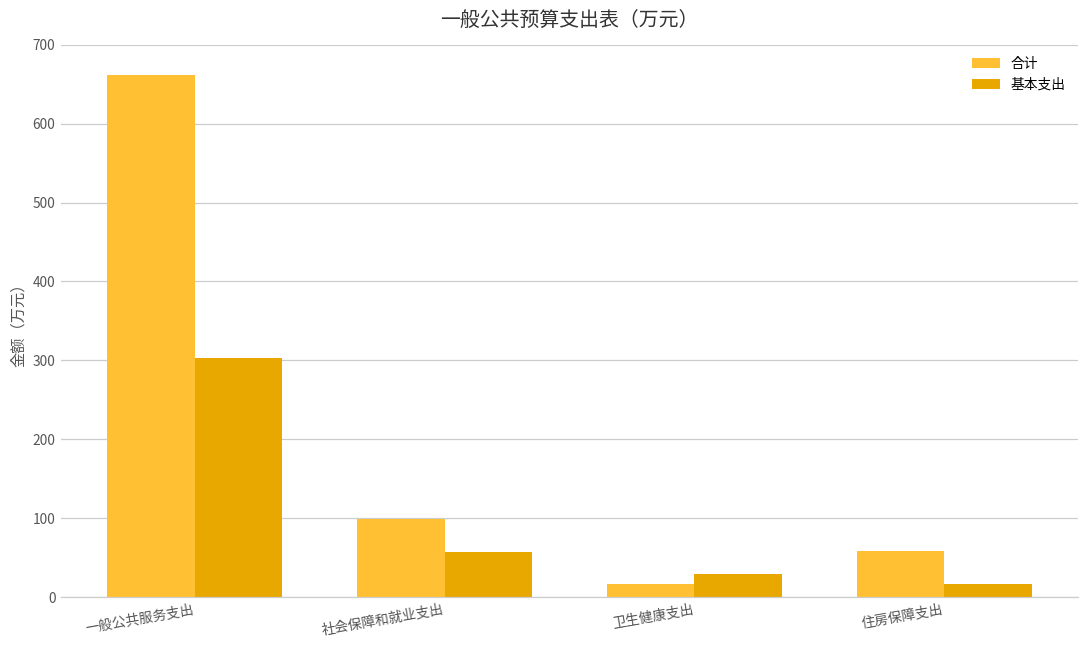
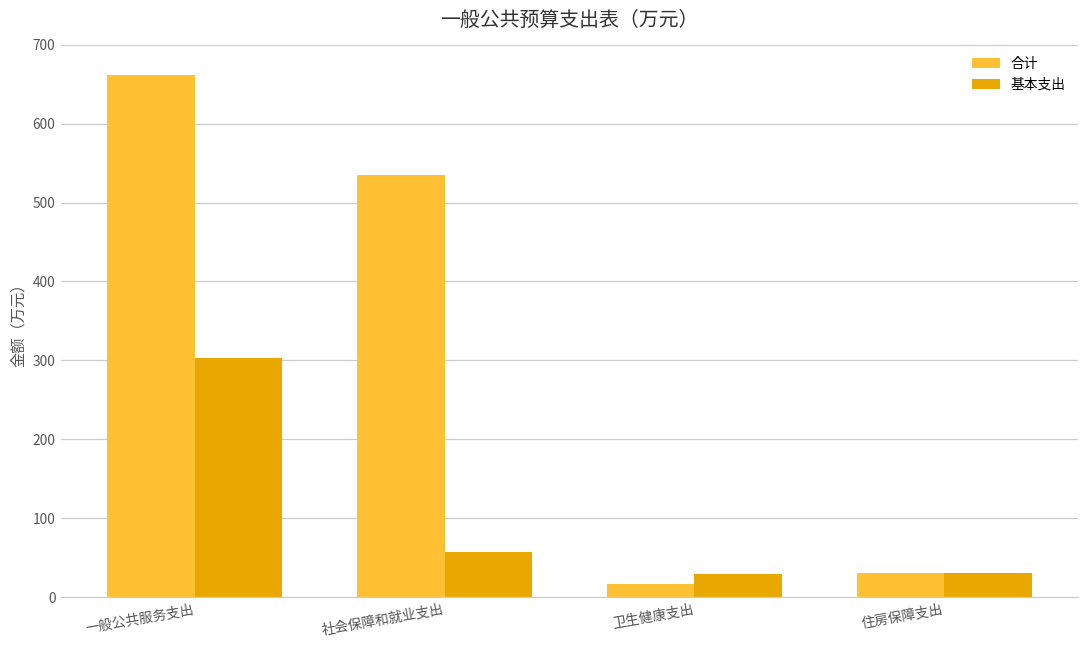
合计, 社会保障和就业支出: 100 -> 540
合计, 住房保障支出: 60 -> 30
基本支出, 住房保障支出: 20 -> 30
